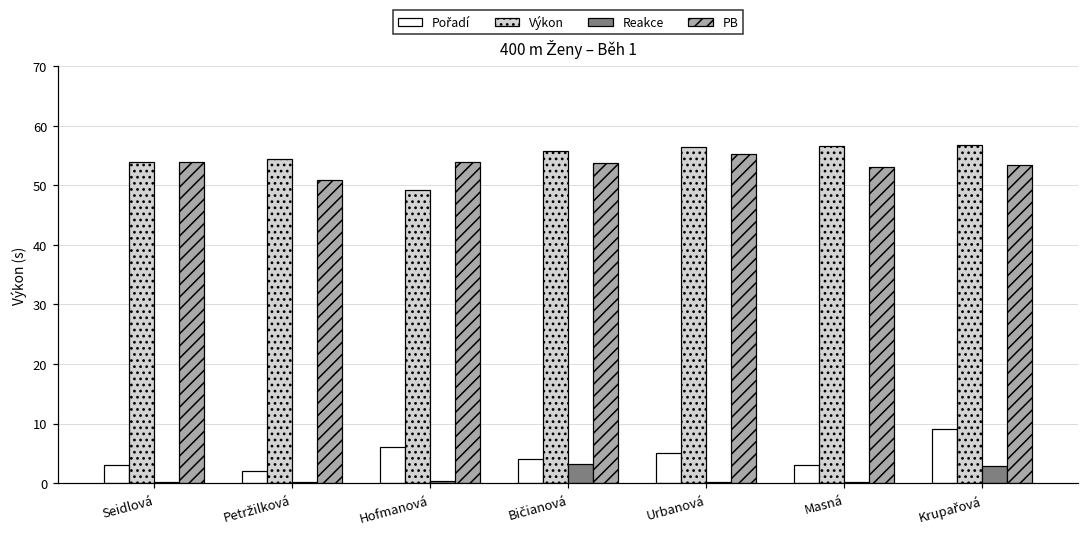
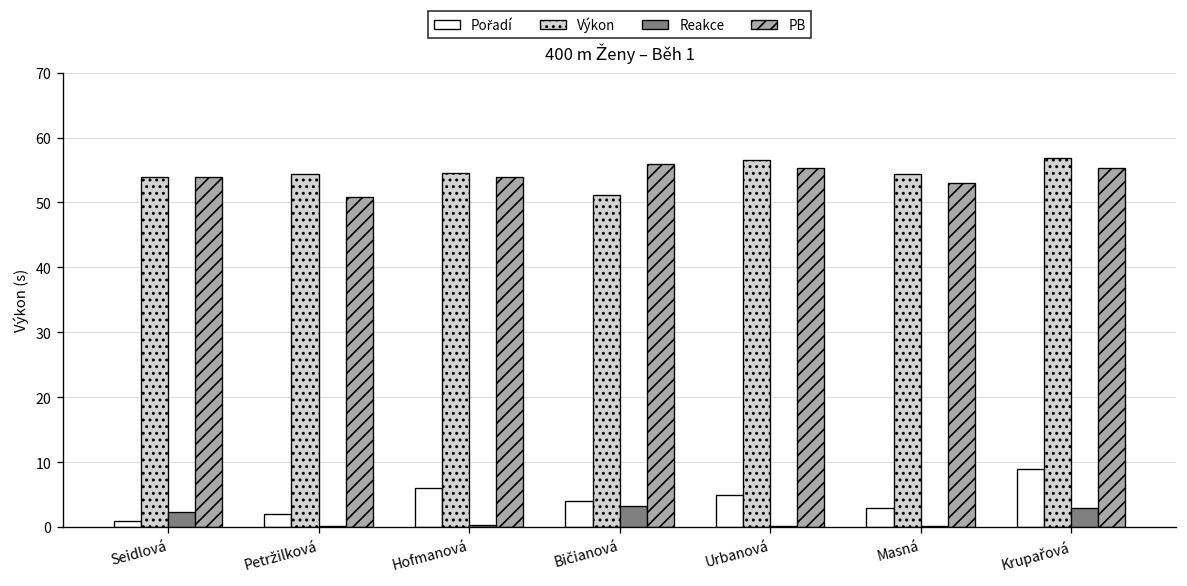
Pořadí, Seidlová: 3 -> 1
Reakce, Seidlová: 0 -> 2
Výkon, Hofmanová: 49 -> 55
Výkon, Bičianová: 56 -> 51
PB, Bičianová: 54 -> 56
Výkon, Masná: 57 -> 54
PB, Krupařová: 53 -> 55
